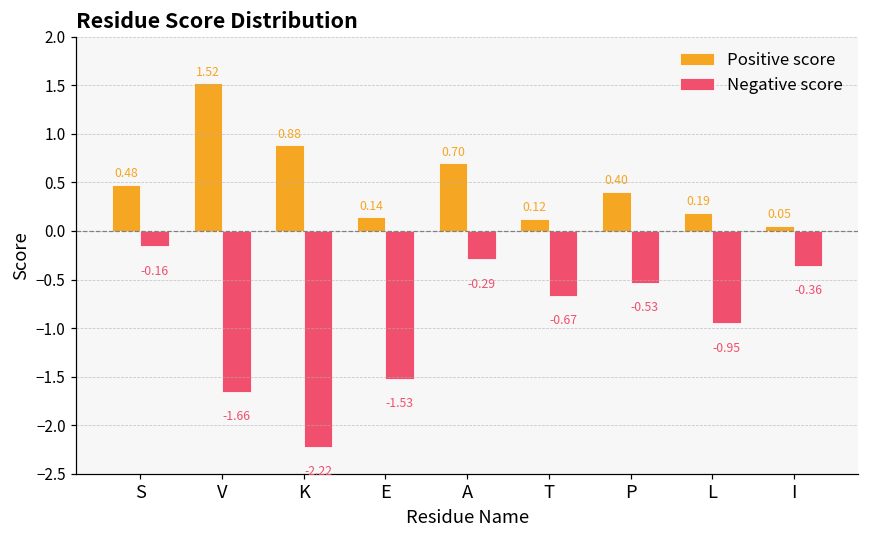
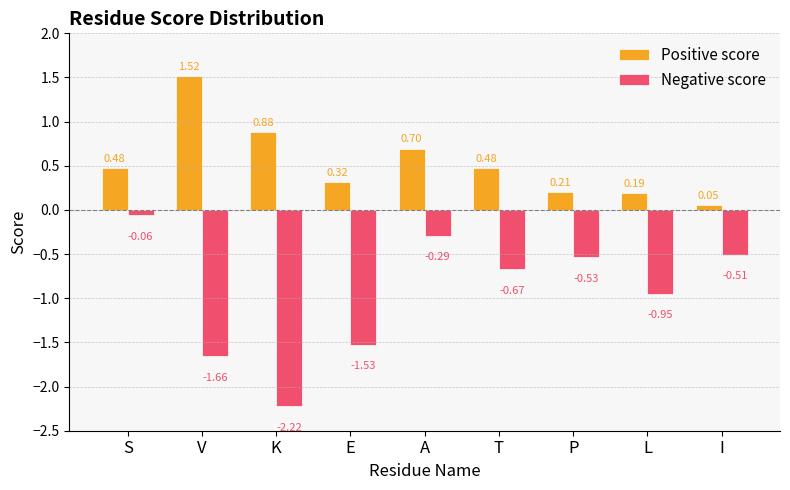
Negative score, S: -0.16 -> -0.06
Positive score, E: 0.14 -> 0.32
Positive score, T: 0.12 -> 0.48
Positive score, P: 0.40 -> 0.21
Negative score, I: -0.36 -> -0.51
